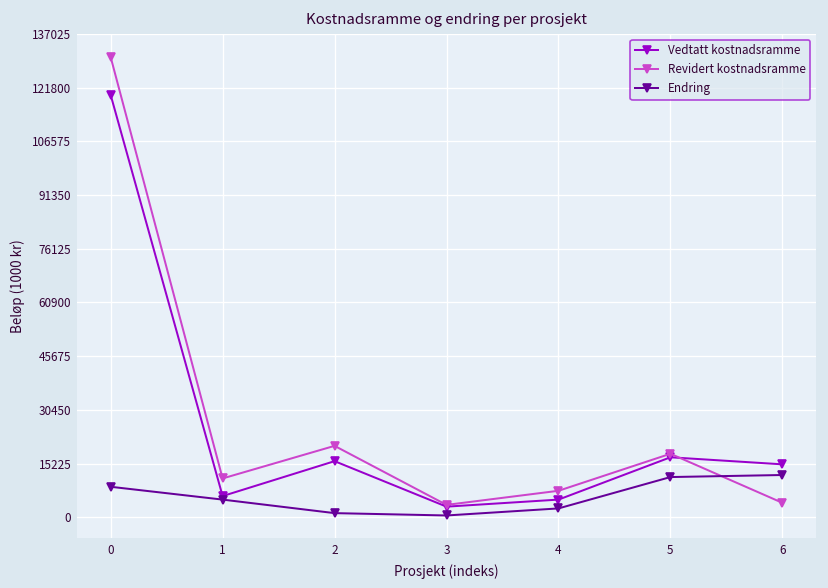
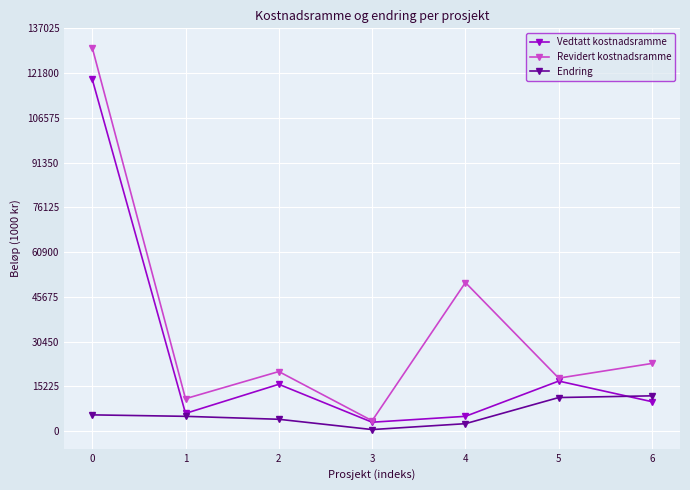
Endring, 0: 9000 -> 6000
Endring, 2: 1000 -> 4000
Revidert kostnadsramme, 4: 8000 -> 51000
Vedtatt kostnadsramme, 6: 15000 -> 10000
Revidert kostnadsramme, 6: 4000 -> 23000
